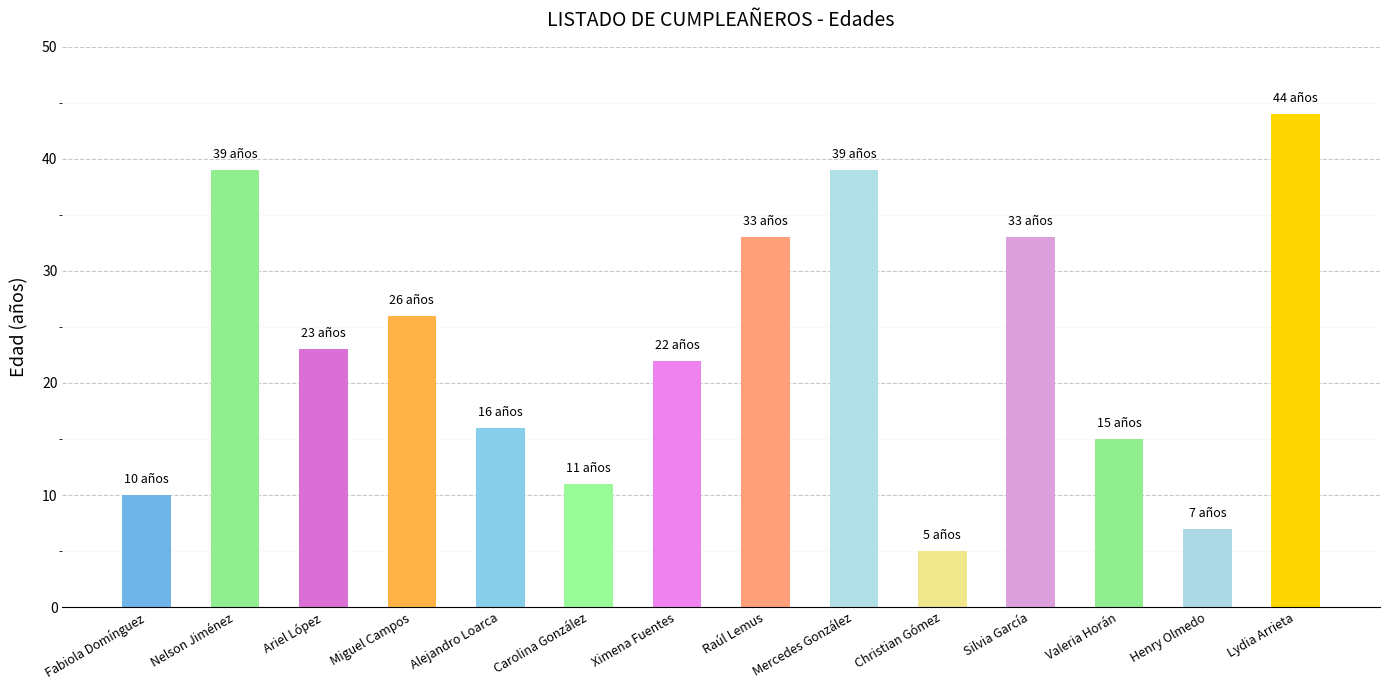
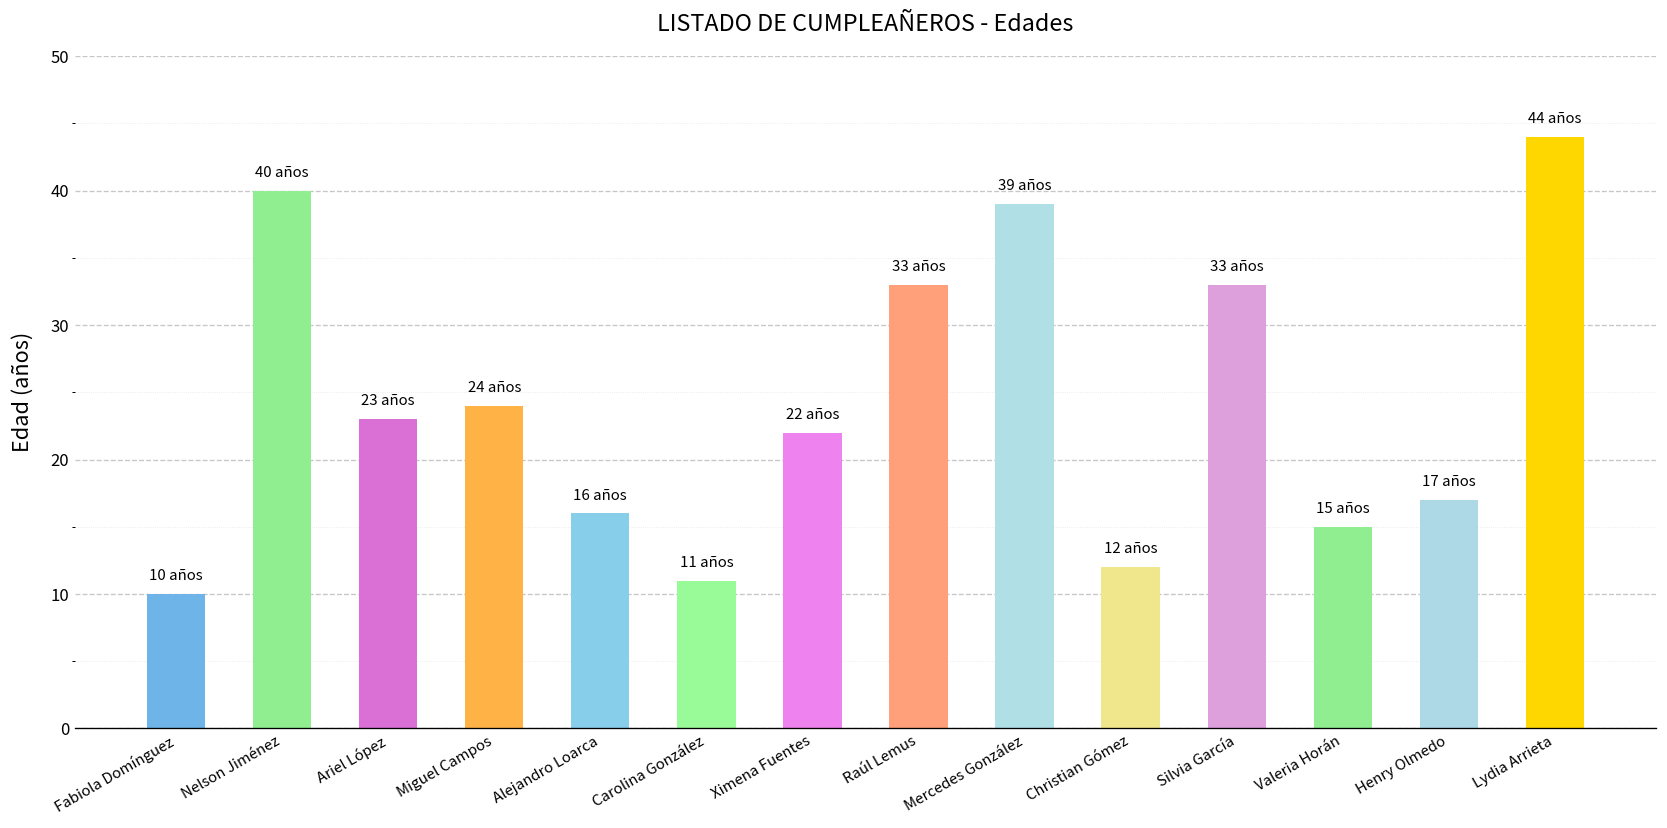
Nelson Jiménez: 39 -> 40
Miguel Campos: 26 -> 24
Christian Gómez: 5 -> 12
Henry Olmedo: 7 -> 17
